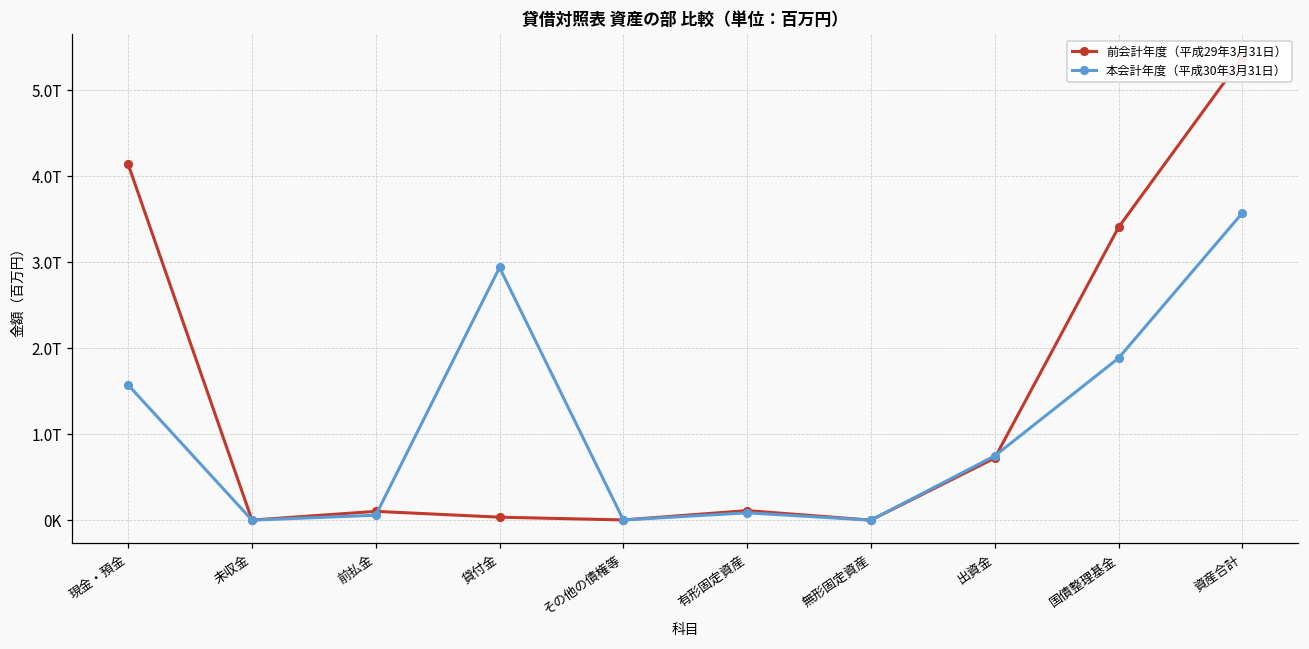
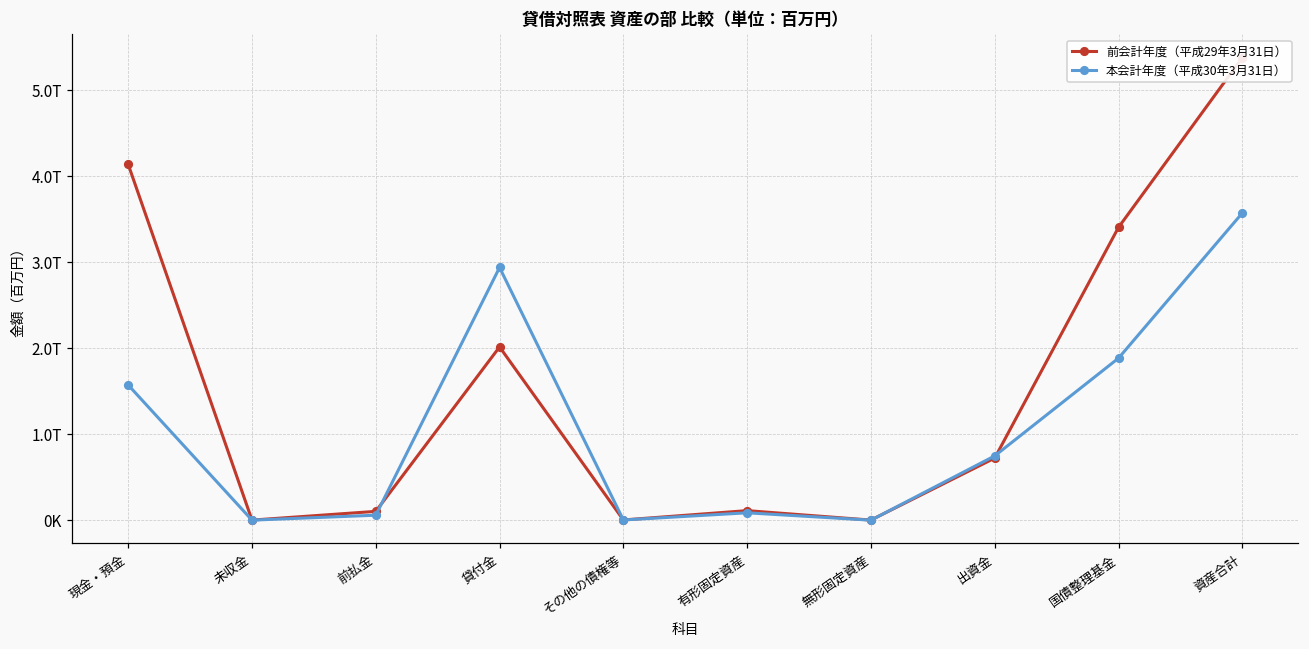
前会計年度（平成29年3月31日）, 貸付金: 0.0T -> 2.0T
